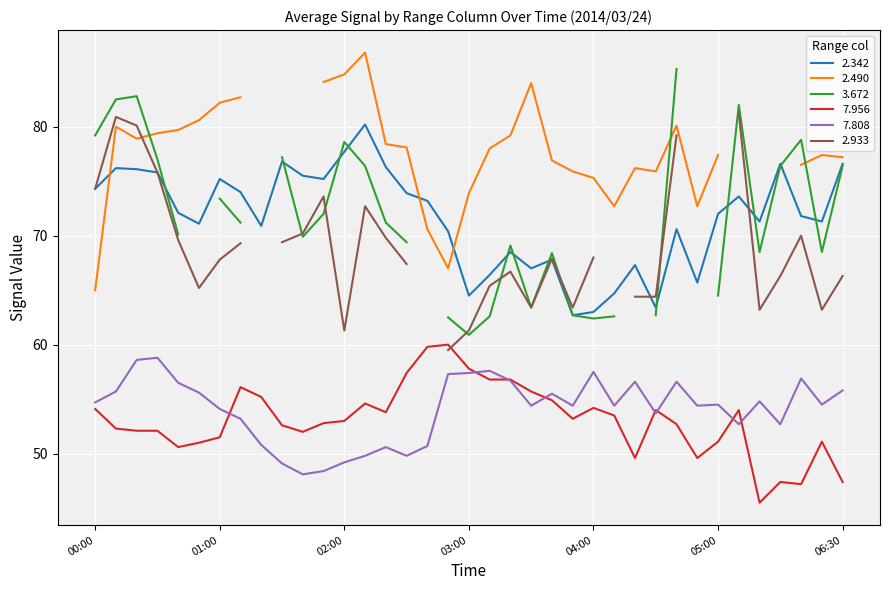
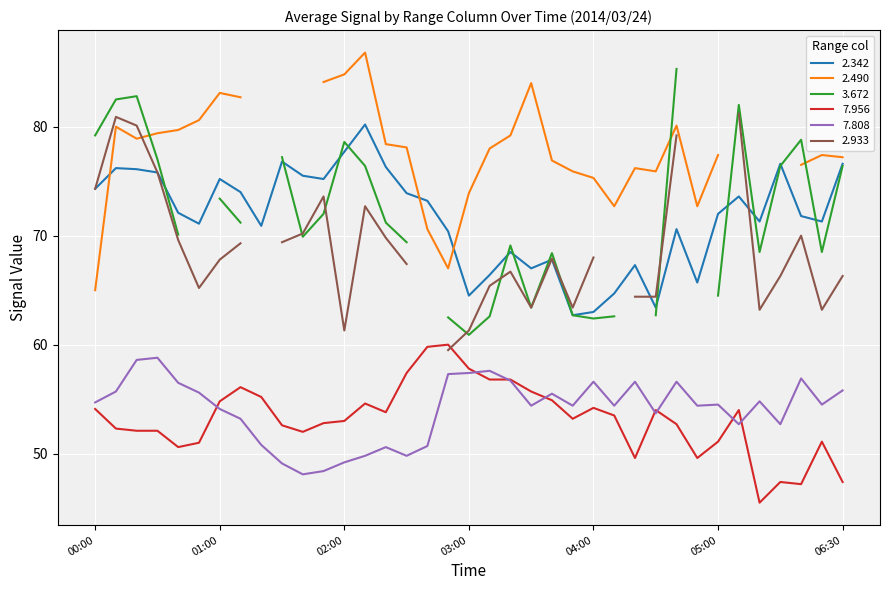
2.490, 01:00: 82.2 -> 83.1
7.956, 01:00: 51.5 -> 54.8
7.808, 04:00: 57.5 -> 56.6
